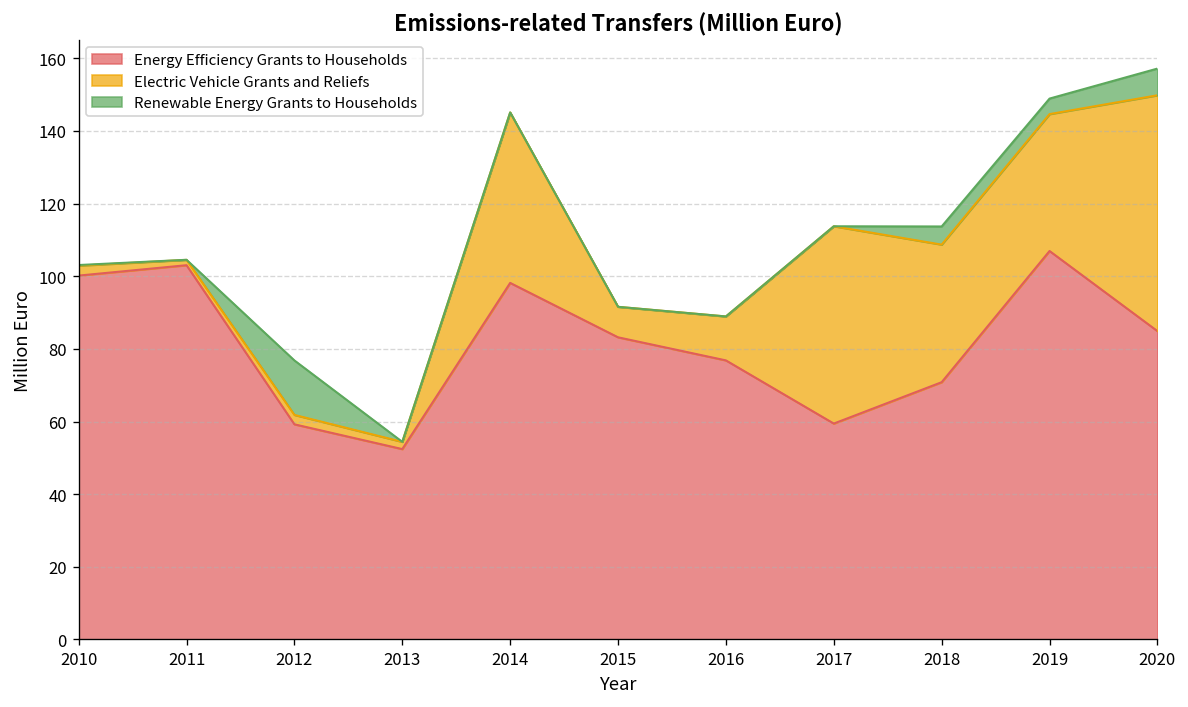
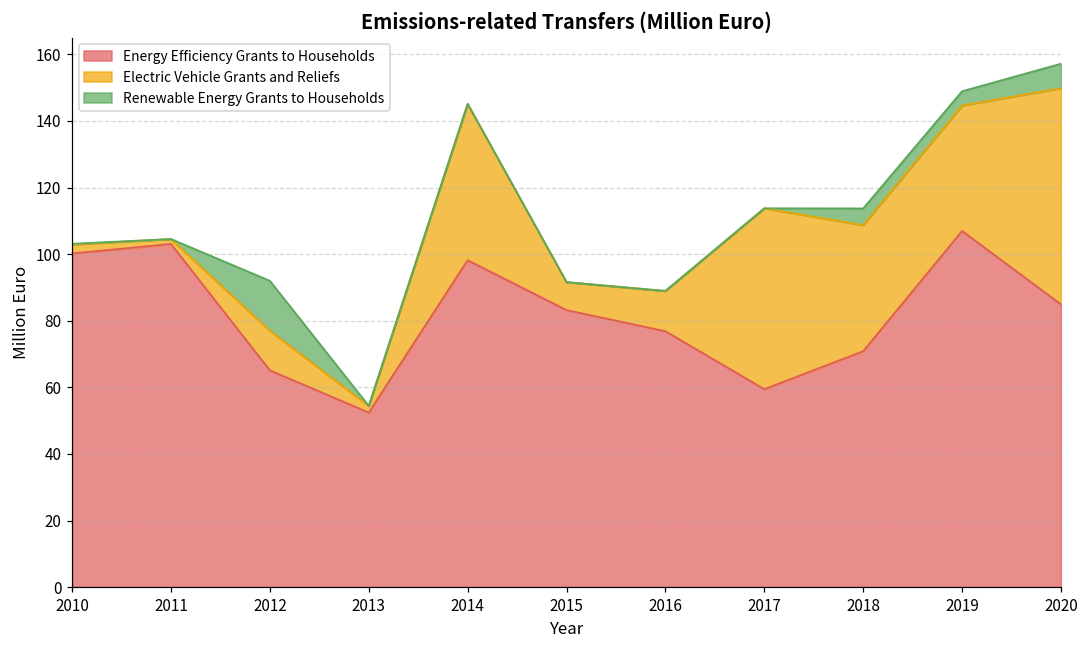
Energy Efficiency Grants to Households, 2012: 59 -> 65
Electric Vehicle Grants and Reliefs, 2012: 3 -> 12
